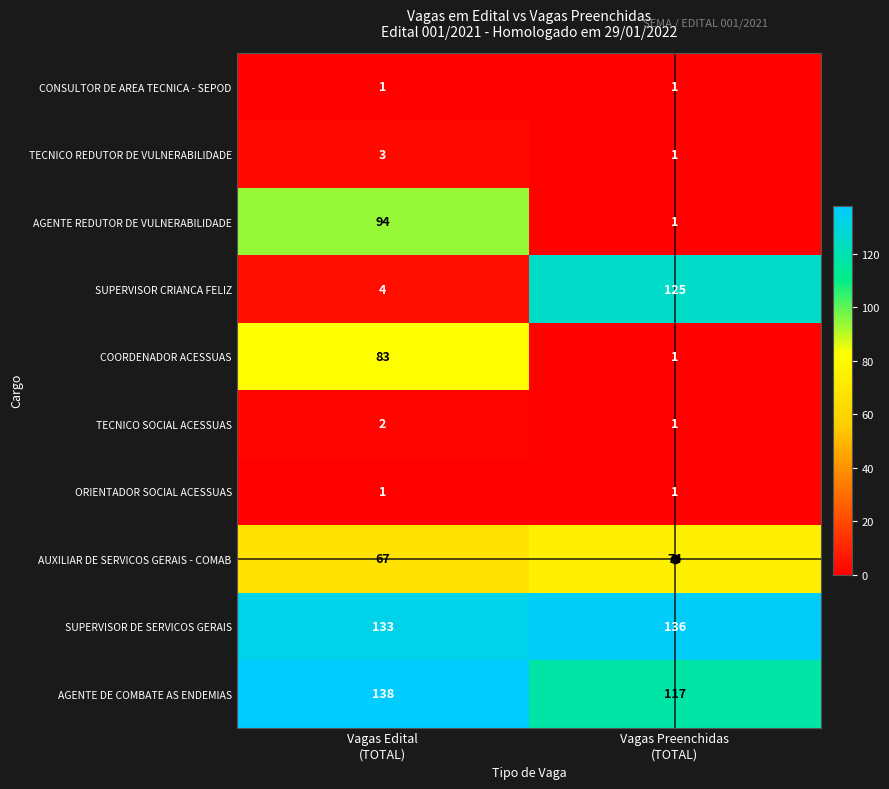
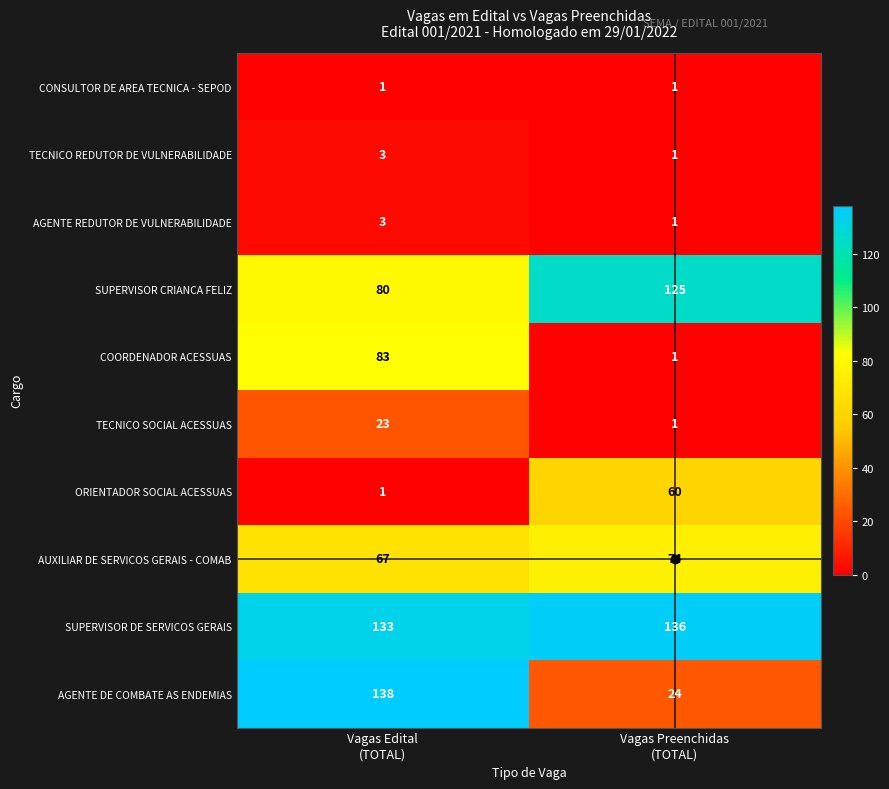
AGENTE REDUTOR DE VULNERABILIDADE, Vagas Edital (TOTAL): 94 -> 3
SUPERVISOR CRIANCA FELIZ, Vagas Edital (TOTAL): 4 -> 80
TECNICO SOCIAL ACESSUAS, Vagas Edital (TOTAL): 2 -> 23
ORIENTADOR SOCIAL ACESSUAS, Vagas Preenchidas (TOTAL): 1 -> 60
AGENTE DE COMBATE AS ENDEMIAS, Vagas Preenchidas (TOTAL): 117 -> 24
